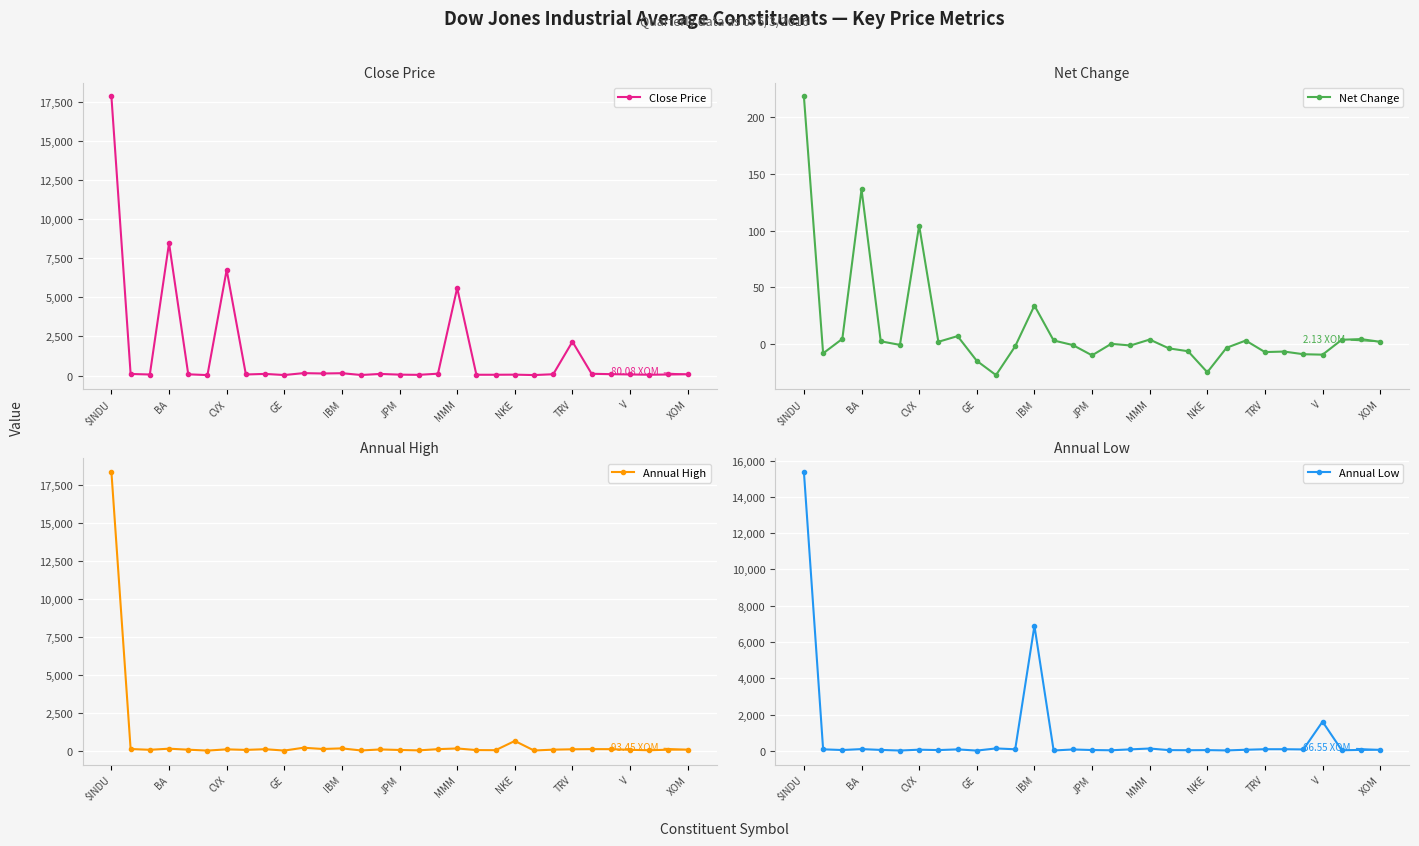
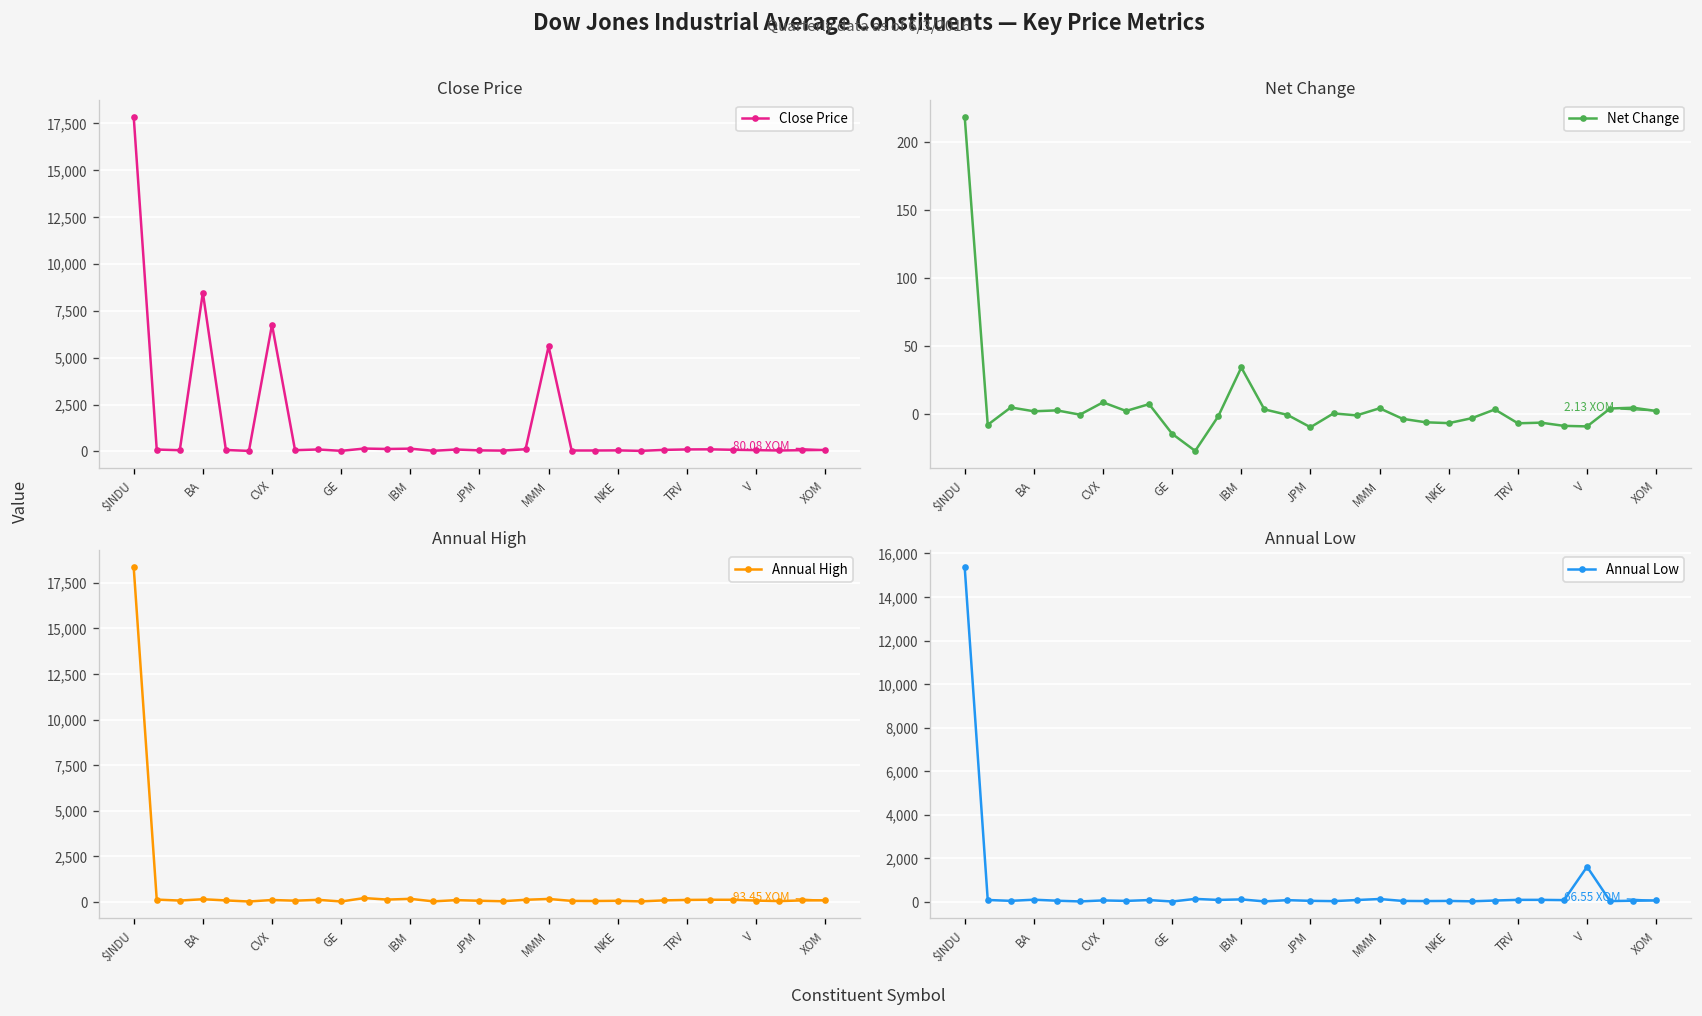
Close Price, TRV: 2,200 -> 100
Net Change, BA: 137 -> 2
Net Change, CVX: 105 -> 8
Net Change, NKE: -25 -> -7
Annual High, NKE: 700 -> 100
Annual Low, IBM: 6,900 -> 100
